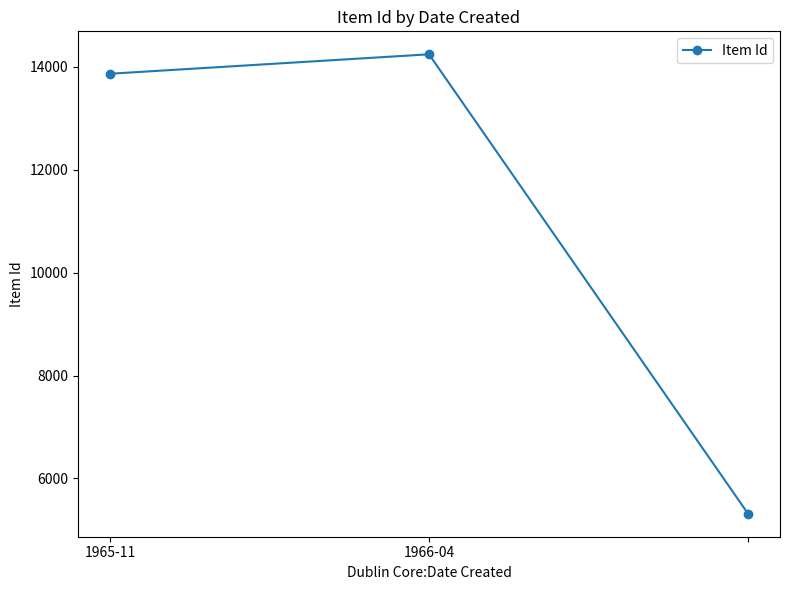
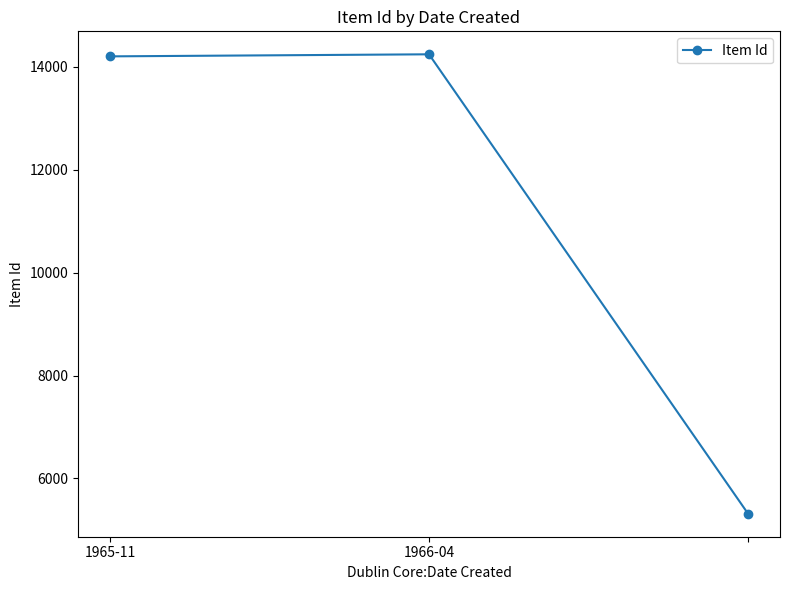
1965-11: 13900 -> 14200
